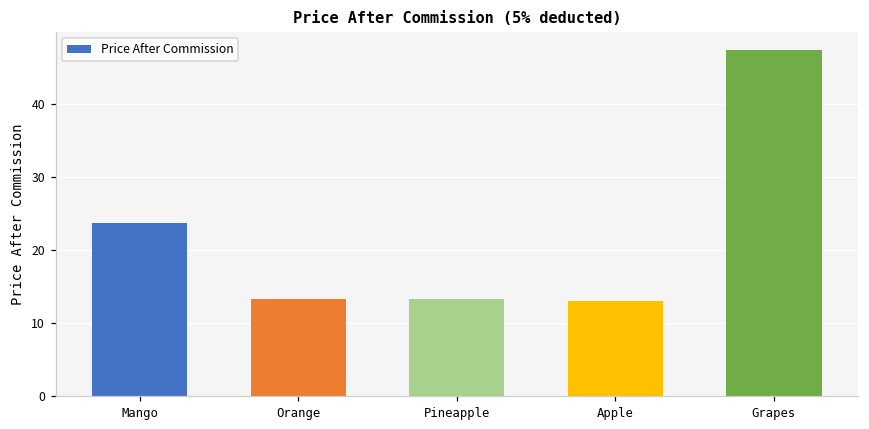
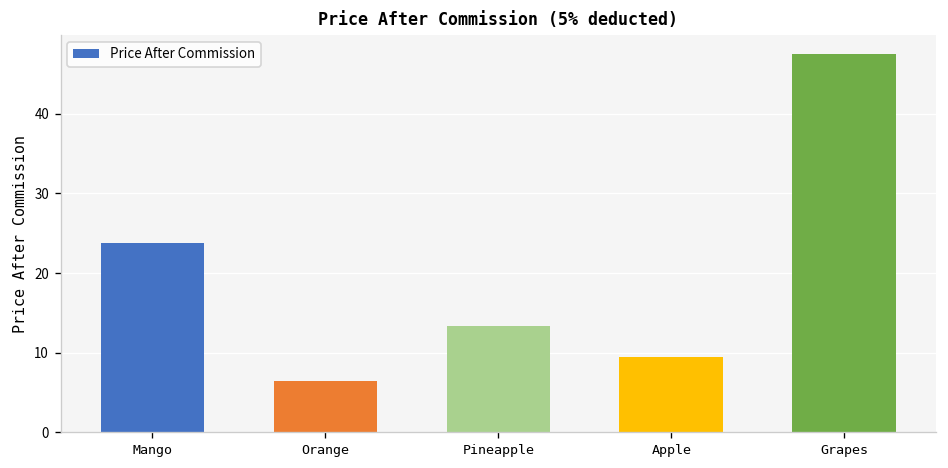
Orange: 13 -> 6
Apple: 13 -> 10
